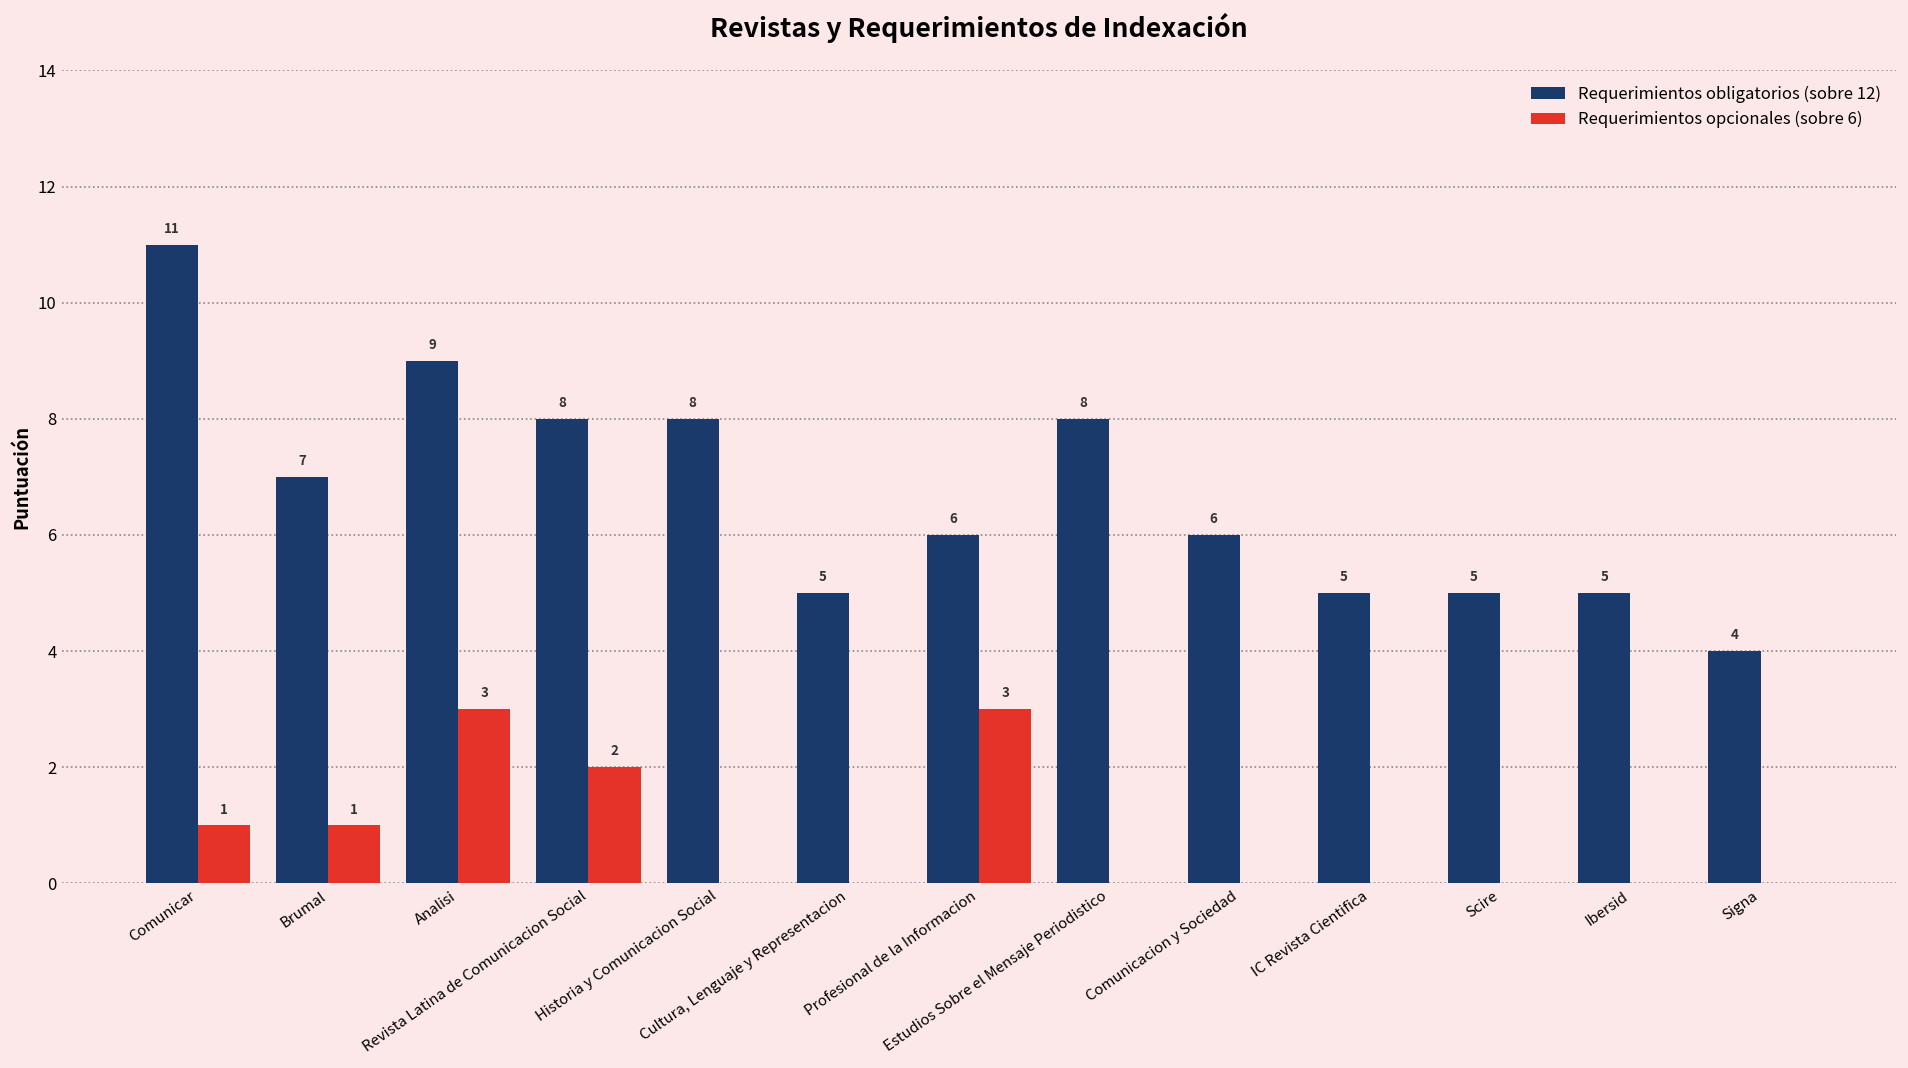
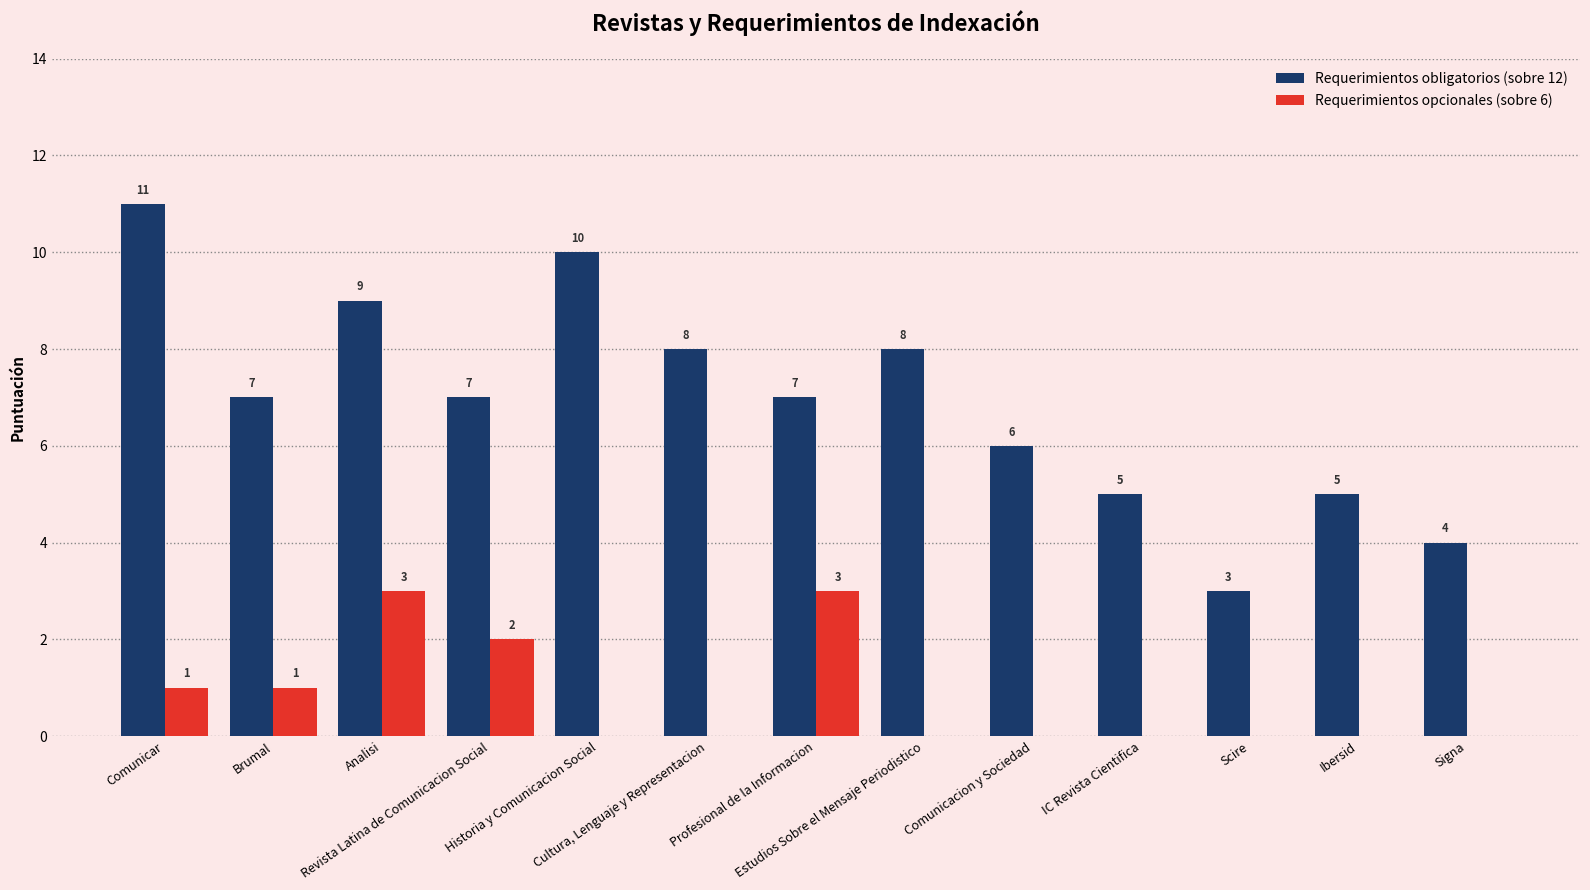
Requerimientos obligatorios (sobre 12), Revista Latina de Comunicacion Social: 8 -> 7
Requerimientos obligatorios (sobre 12), Historia y Comunicacion Social: 8 -> 10
Requerimientos obligatorios (sobre 12), Cultura, Lenguaje y Representacion: 5 -> 8
Requerimientos obligatorios (sobre 12), Profesional de la Informacion: 6 -> 7
Requerimientos obligatorios (sobre 12), Scire: 5 -> 3
